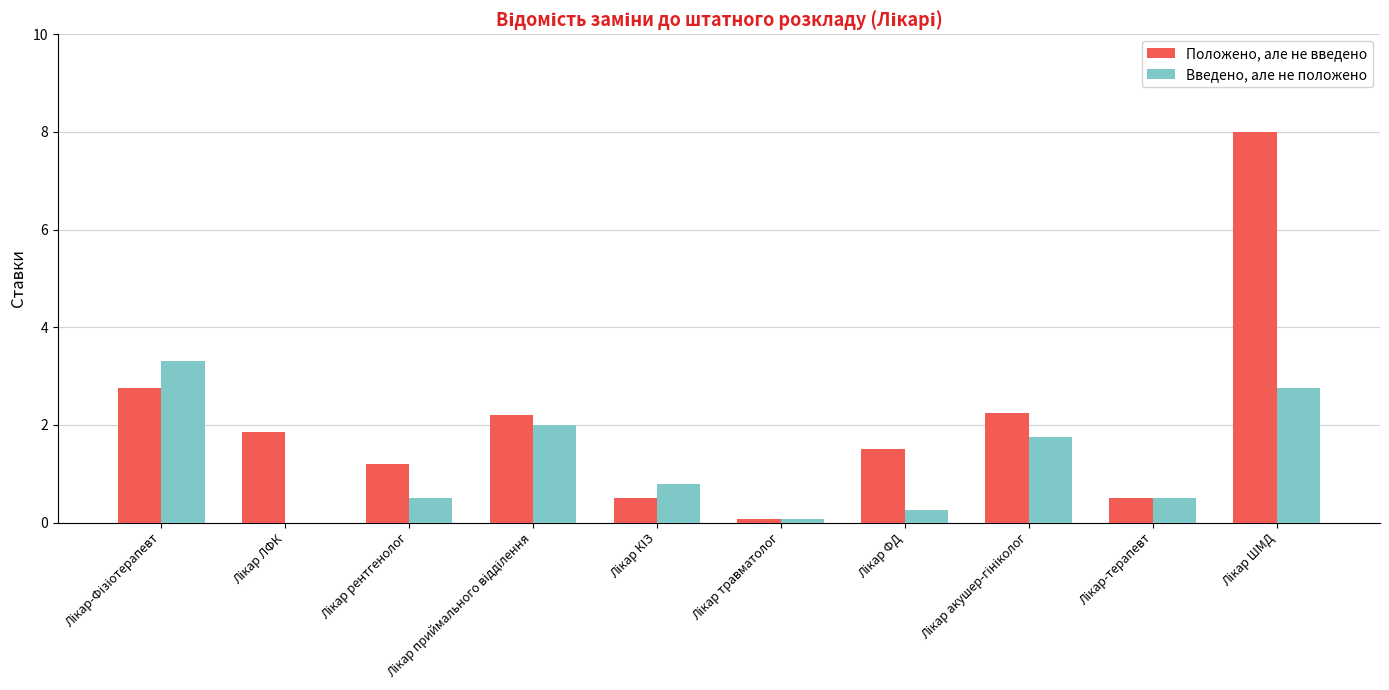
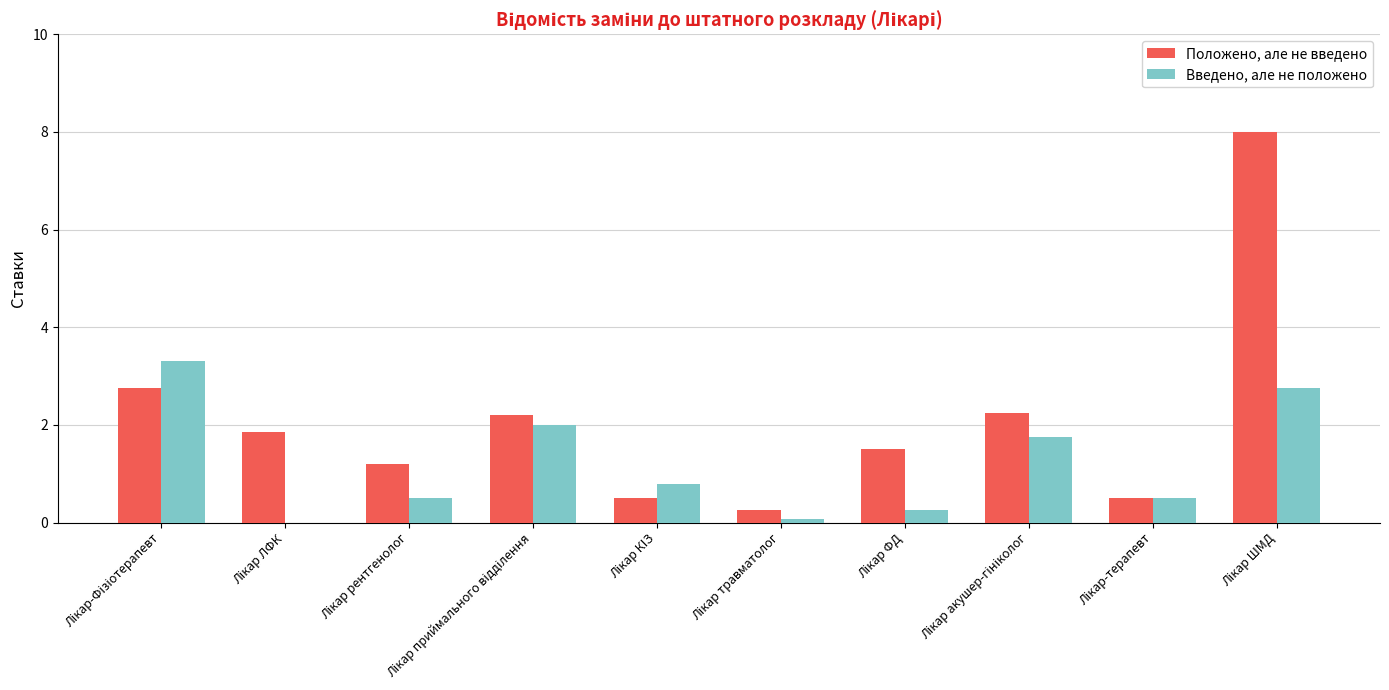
Положено, але не введено, Лікар травматолог: 0.1 -> 0.3
